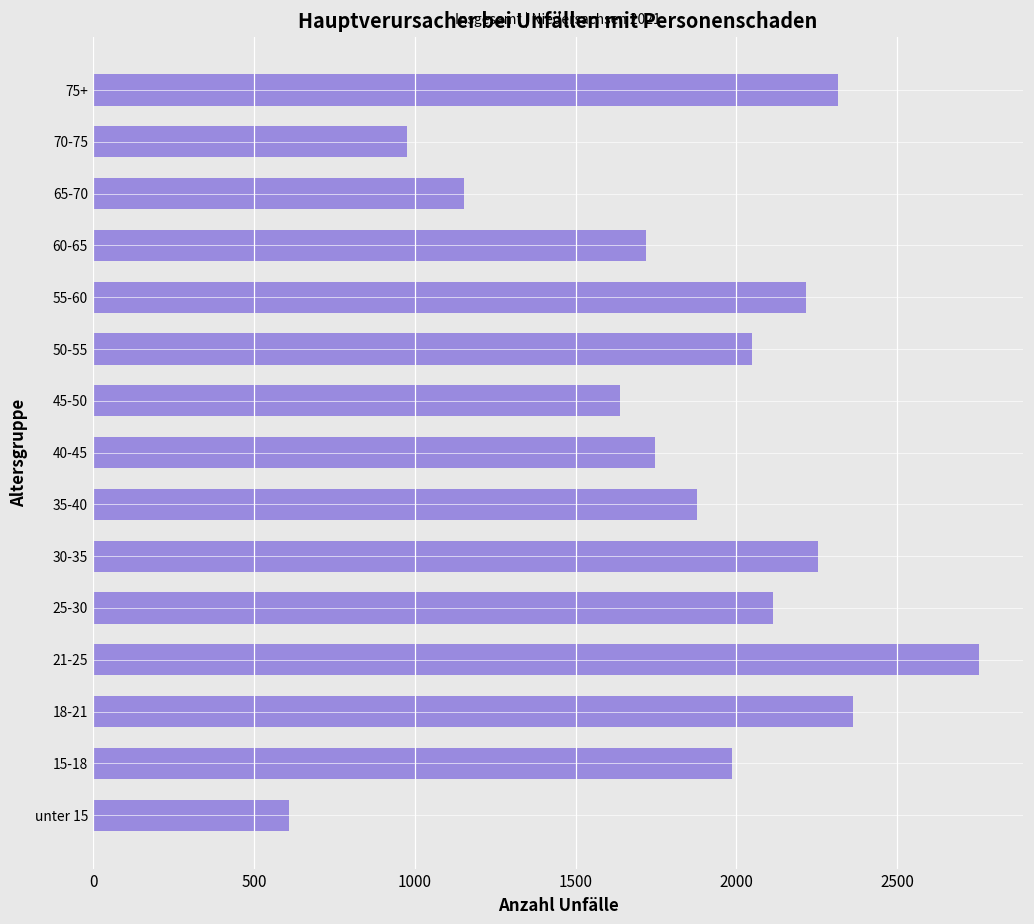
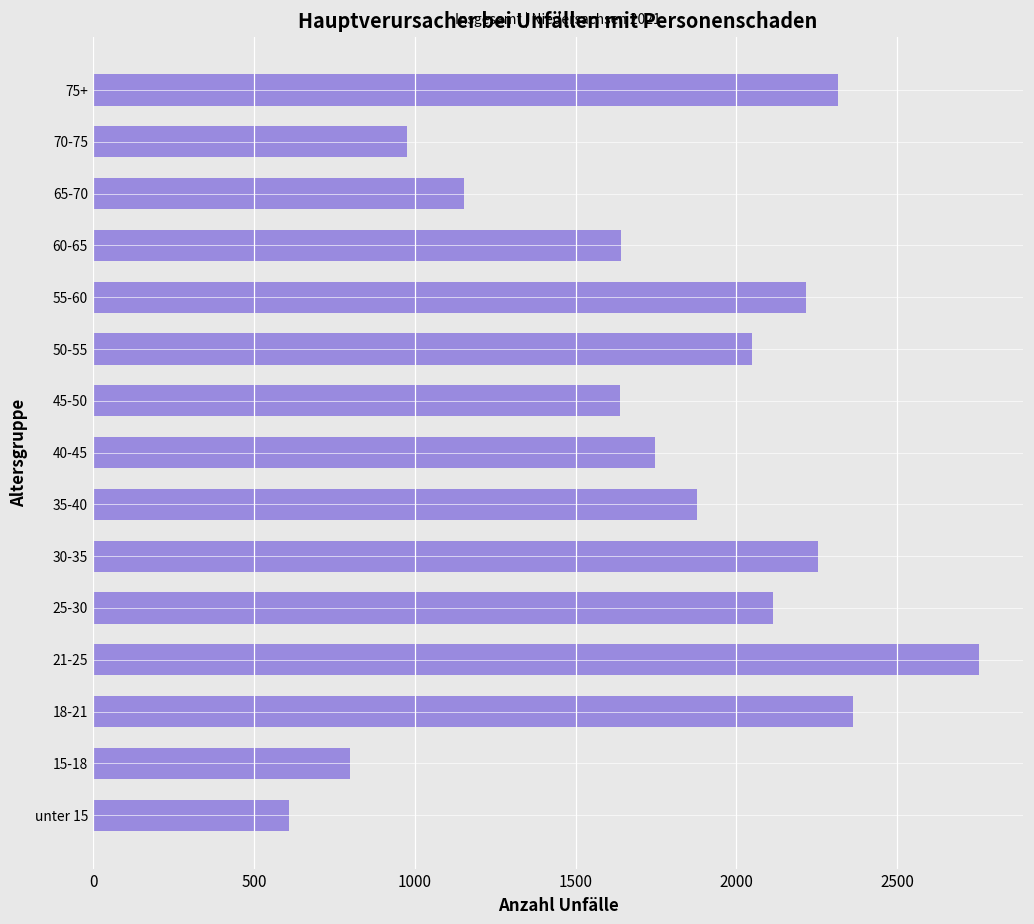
60-65: 1720 -> 1640
15-18: 1990 -> 800
